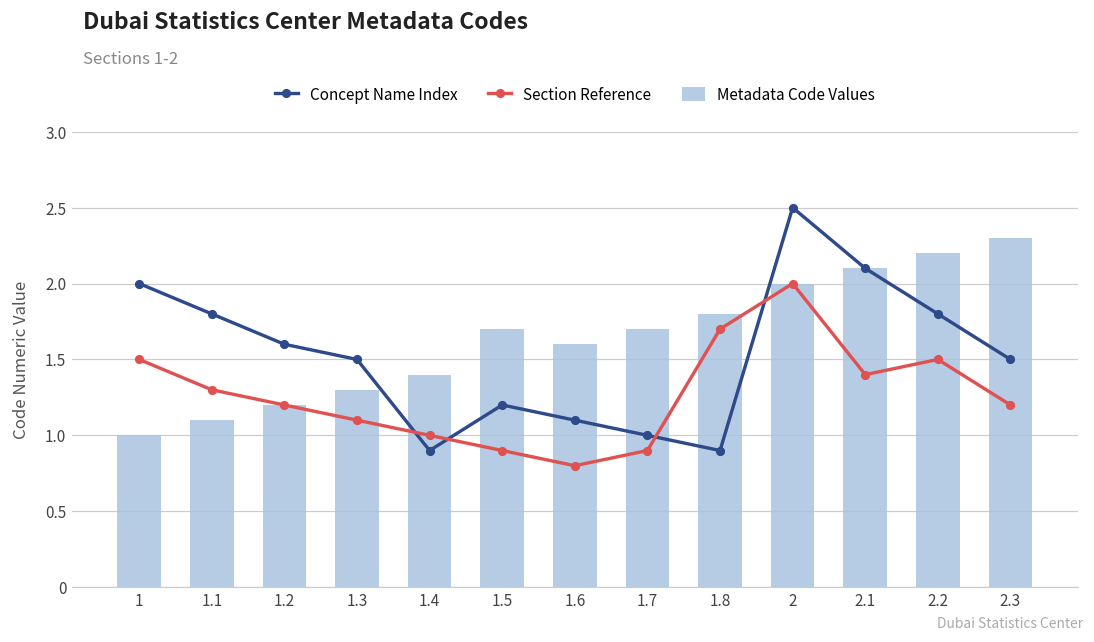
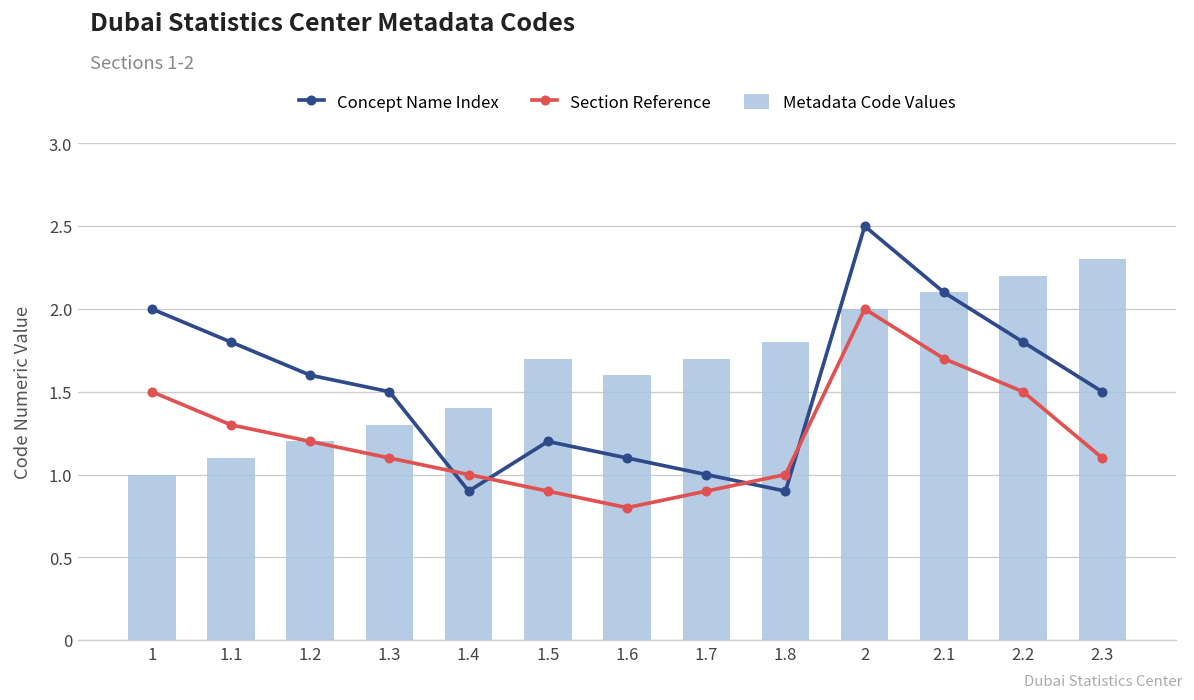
Section Reference, 1.8: 1.7 -> 1.0
Section Reference, 2.1: 1.4 -> 1.7
Section Reference, 2.3: 1.2 -> 1.1
